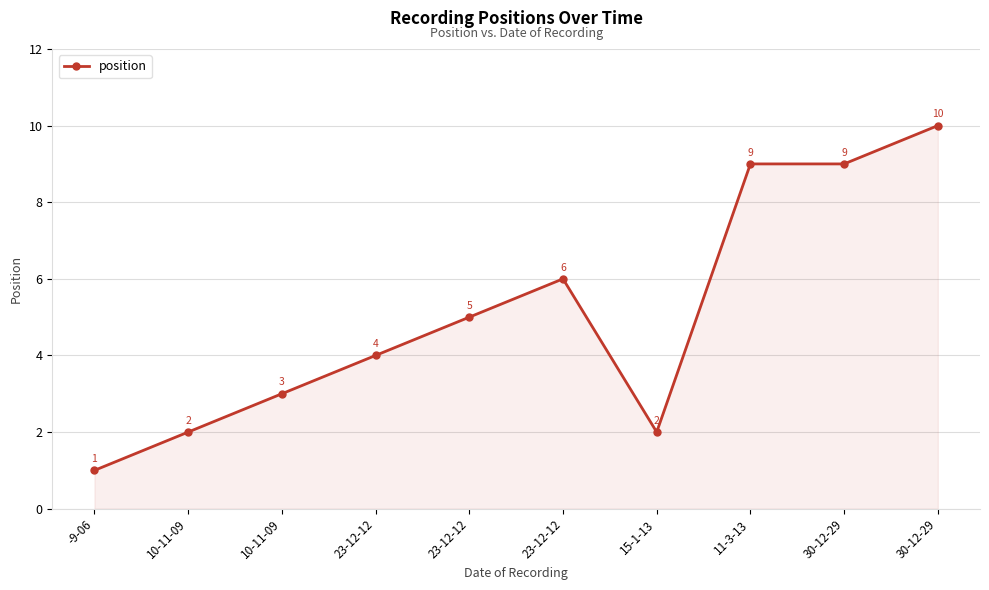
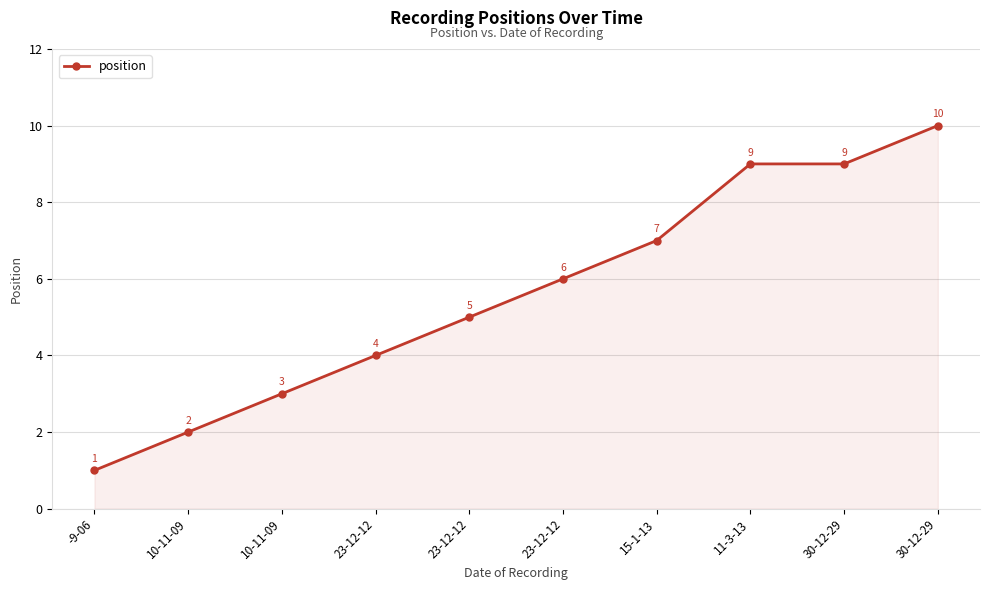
15-1-13: 2 -> 7
